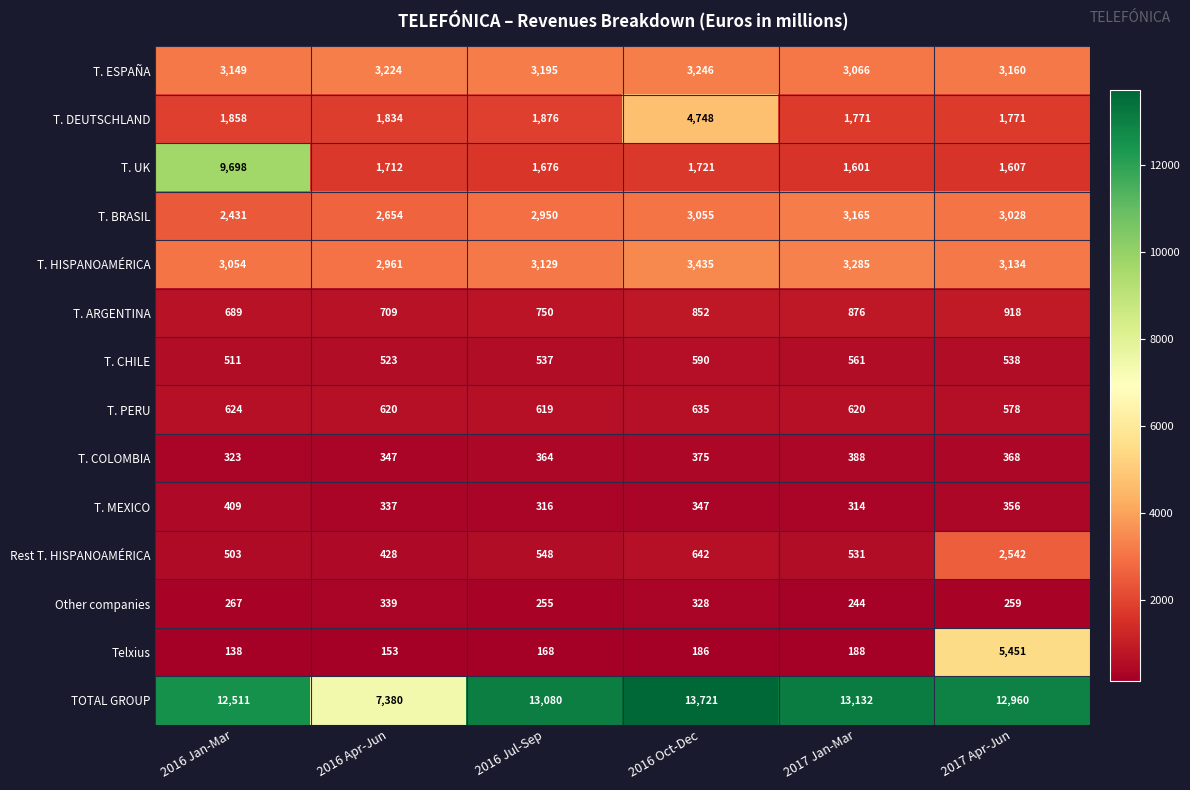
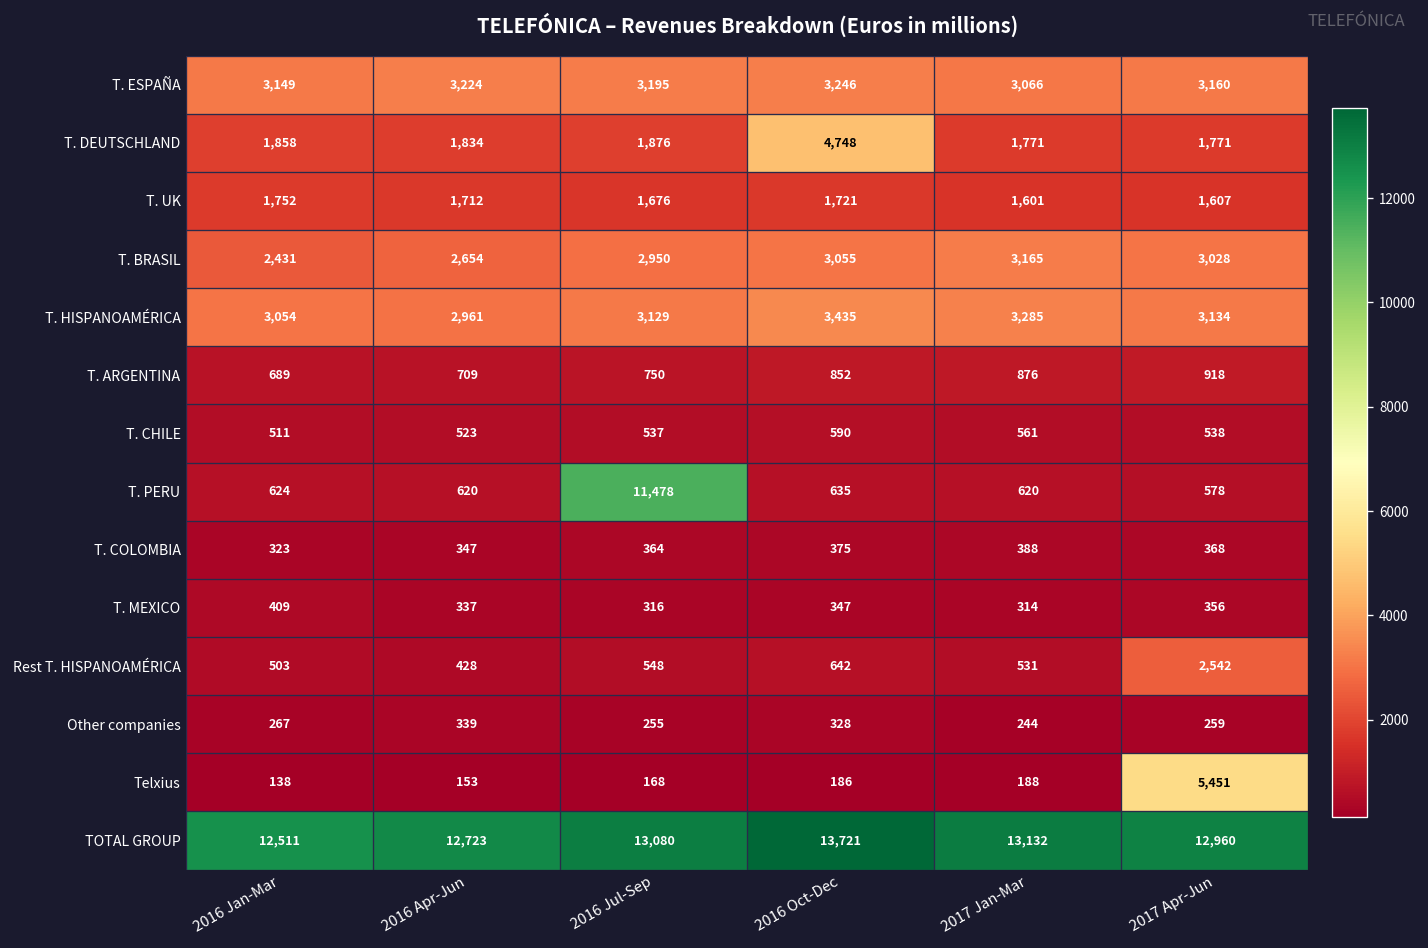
T. UK, 2016 Jan-Mar: 9,698 -> 1,752
T. PERU, 2016 Jul-Sep: 619 -> 11,478
TOTAL GROUP, 2016 Apr-Jun: 7,380 -> 12,723
